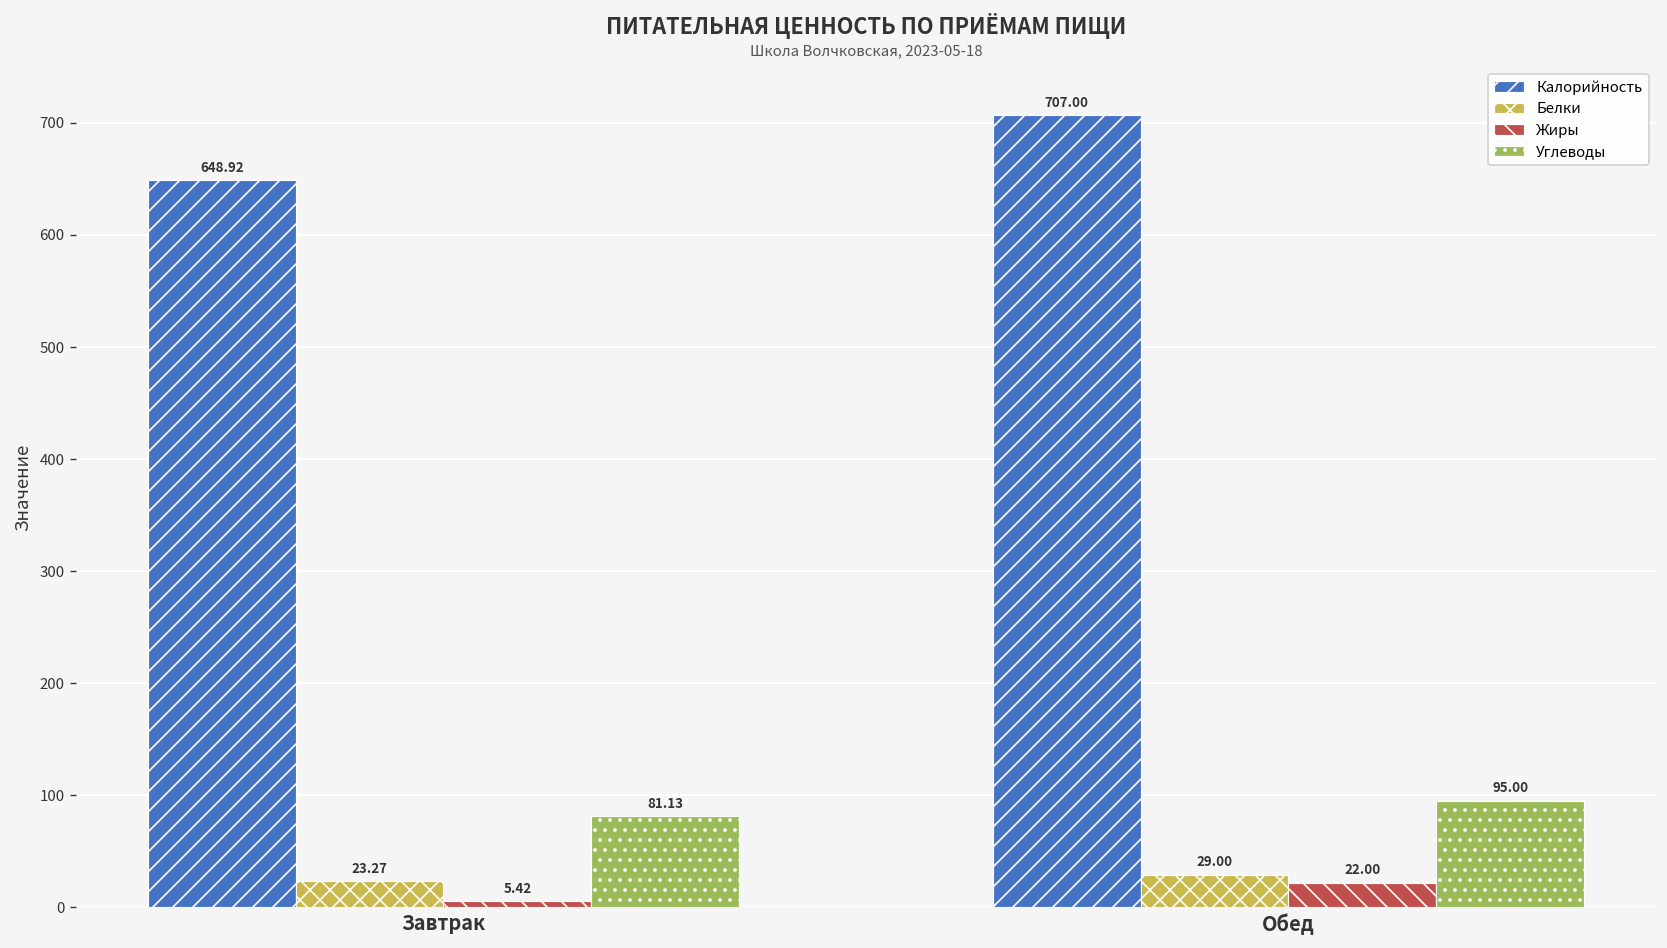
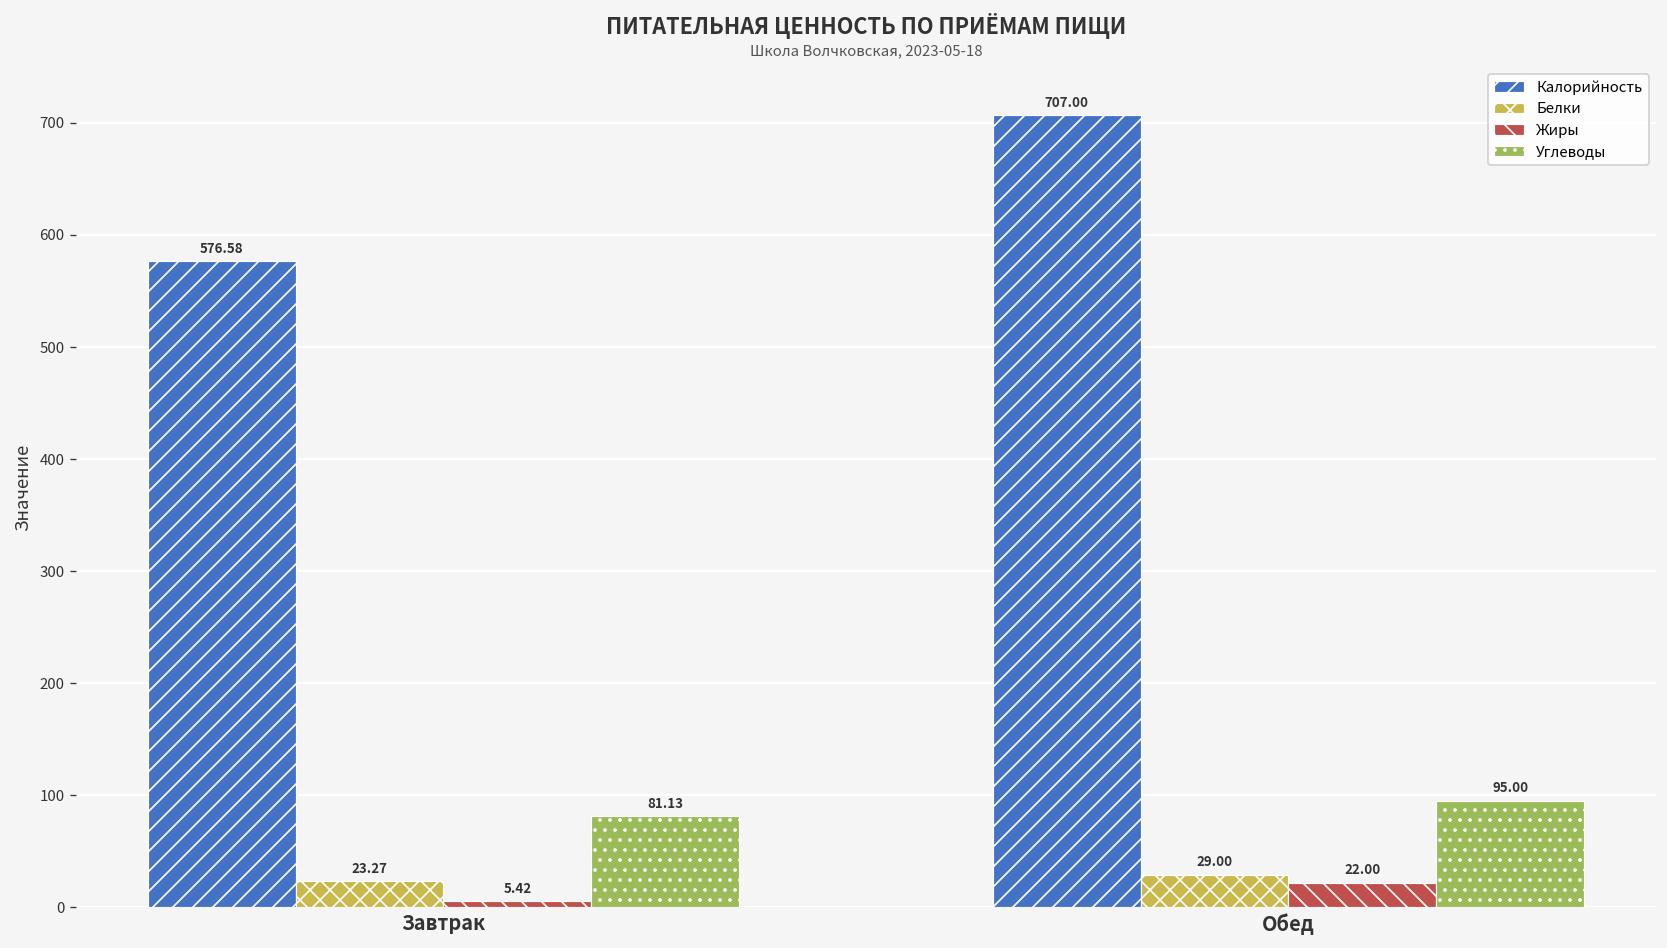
Калорийность, Завтрак: 648.92 -> 576.58
